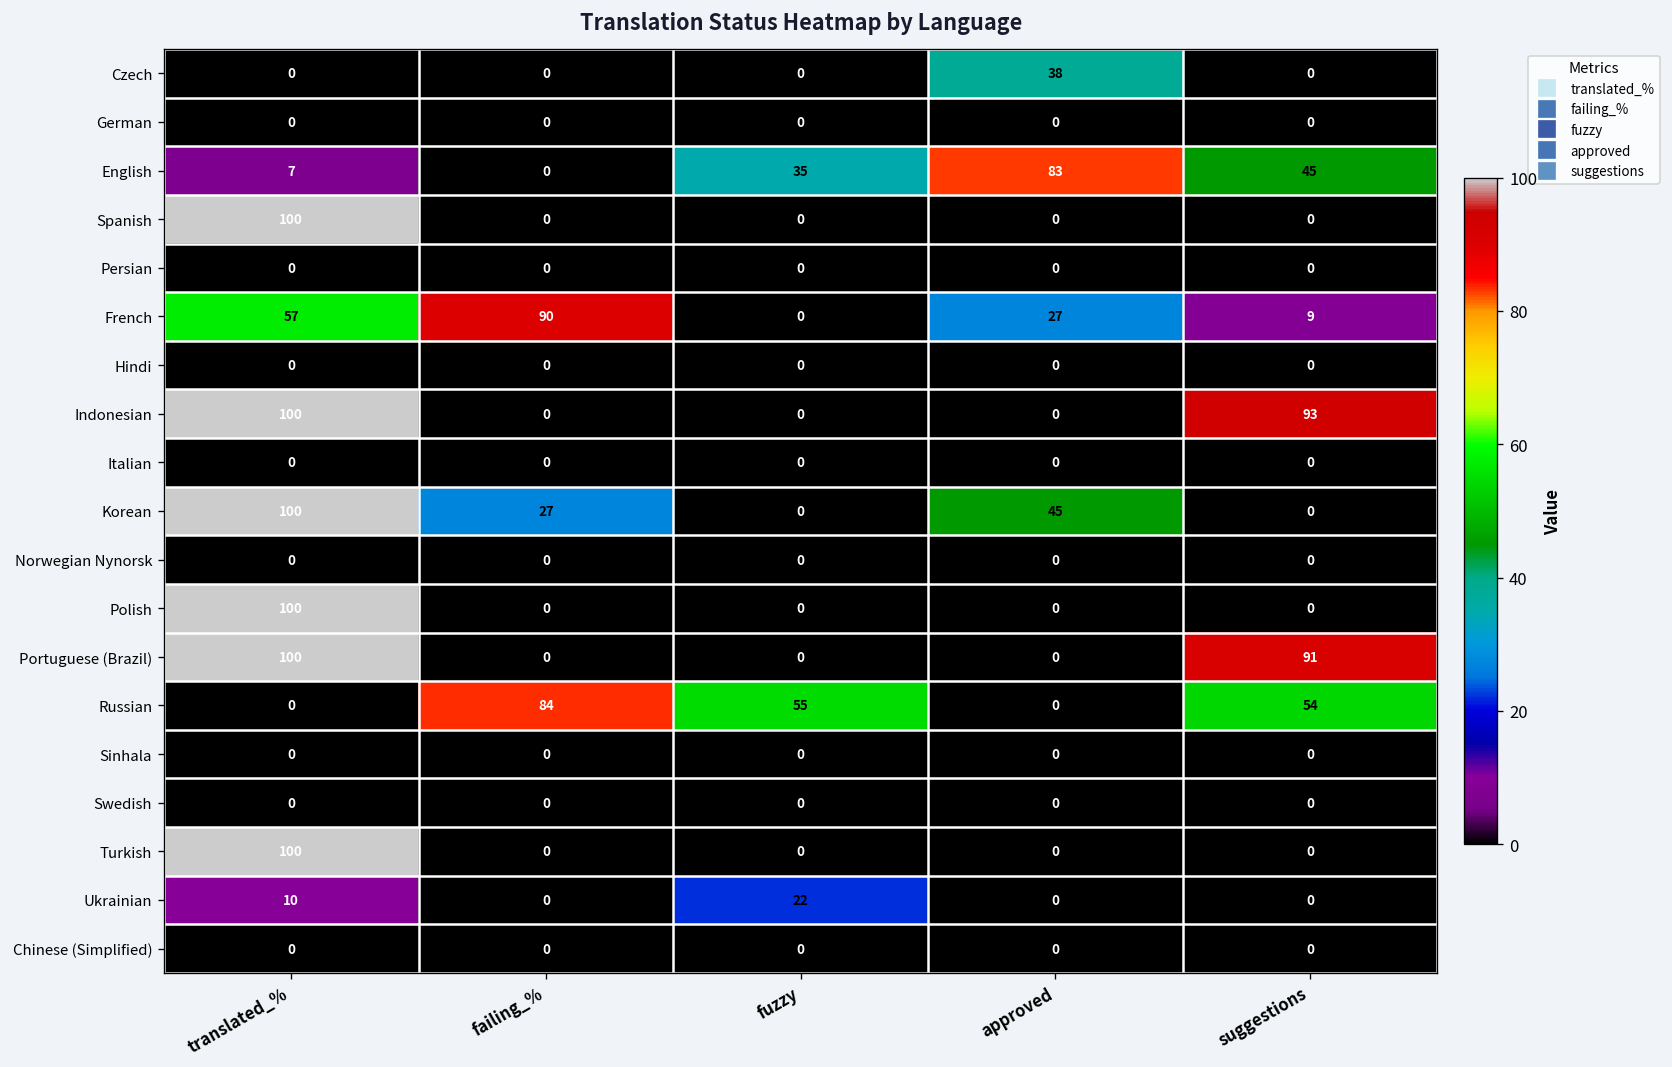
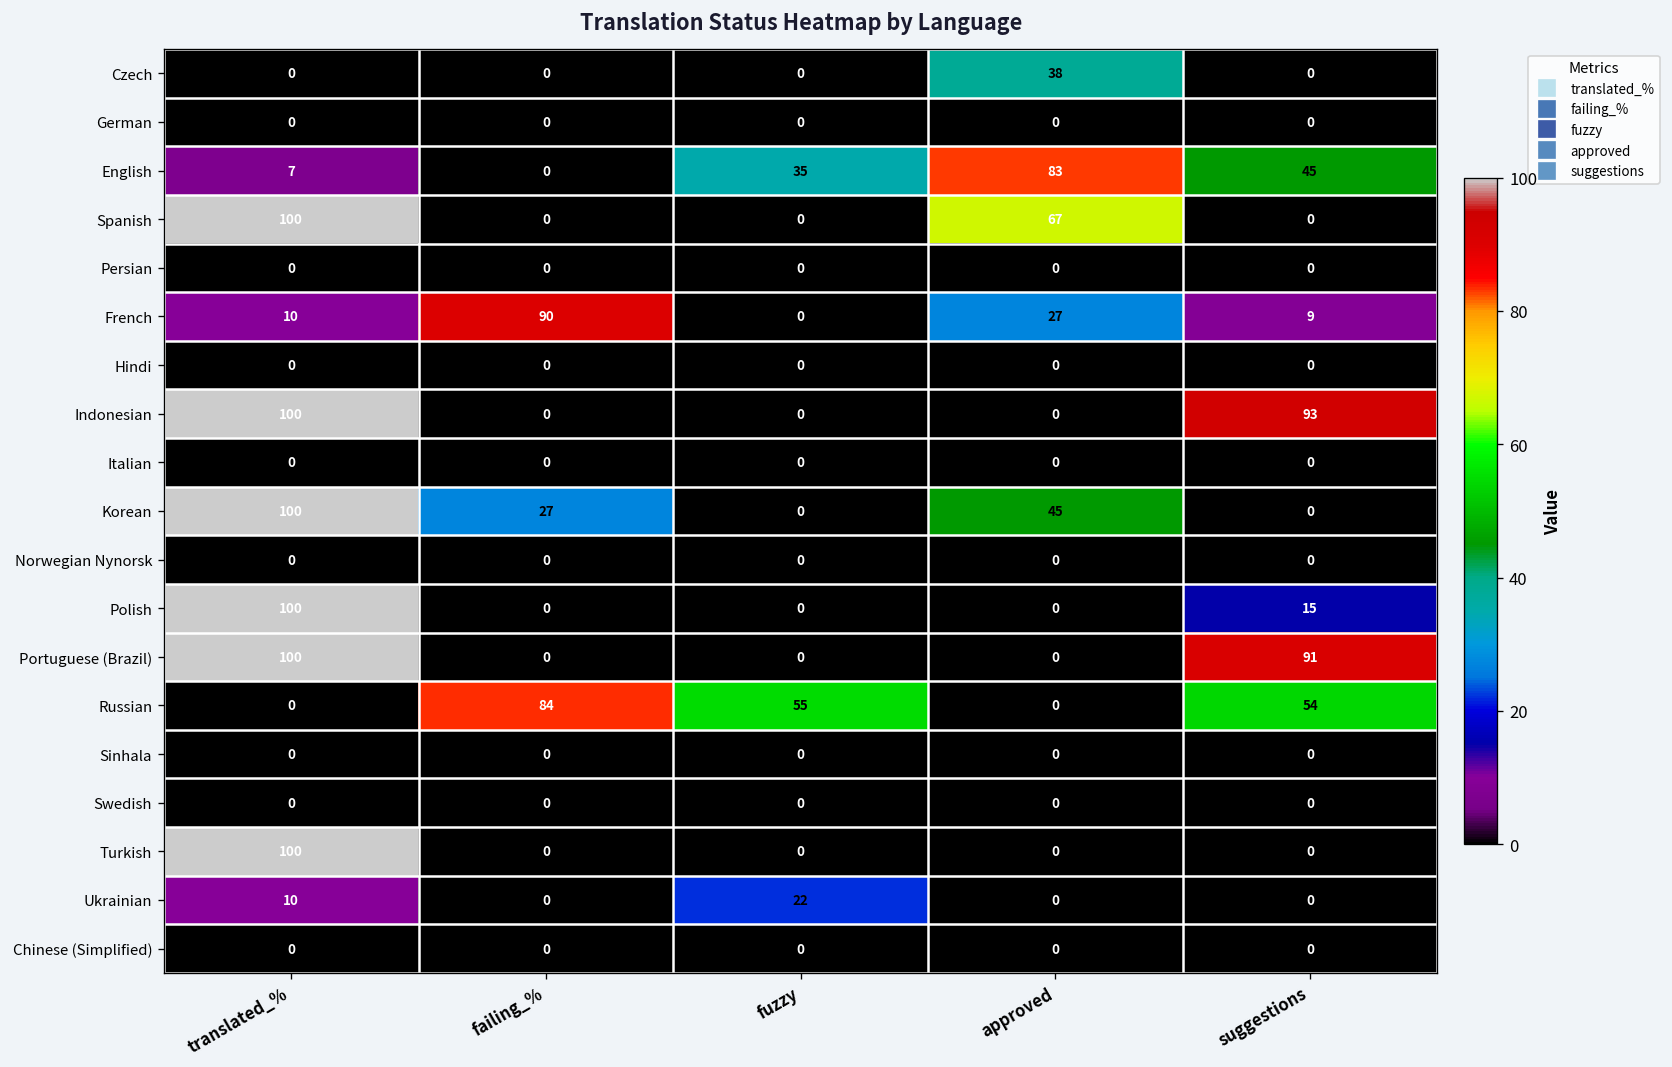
Spanish, approved: 0 -> 67
French, translated_%: 57 -> 10
Polish, suggestions: 0 -> 15
